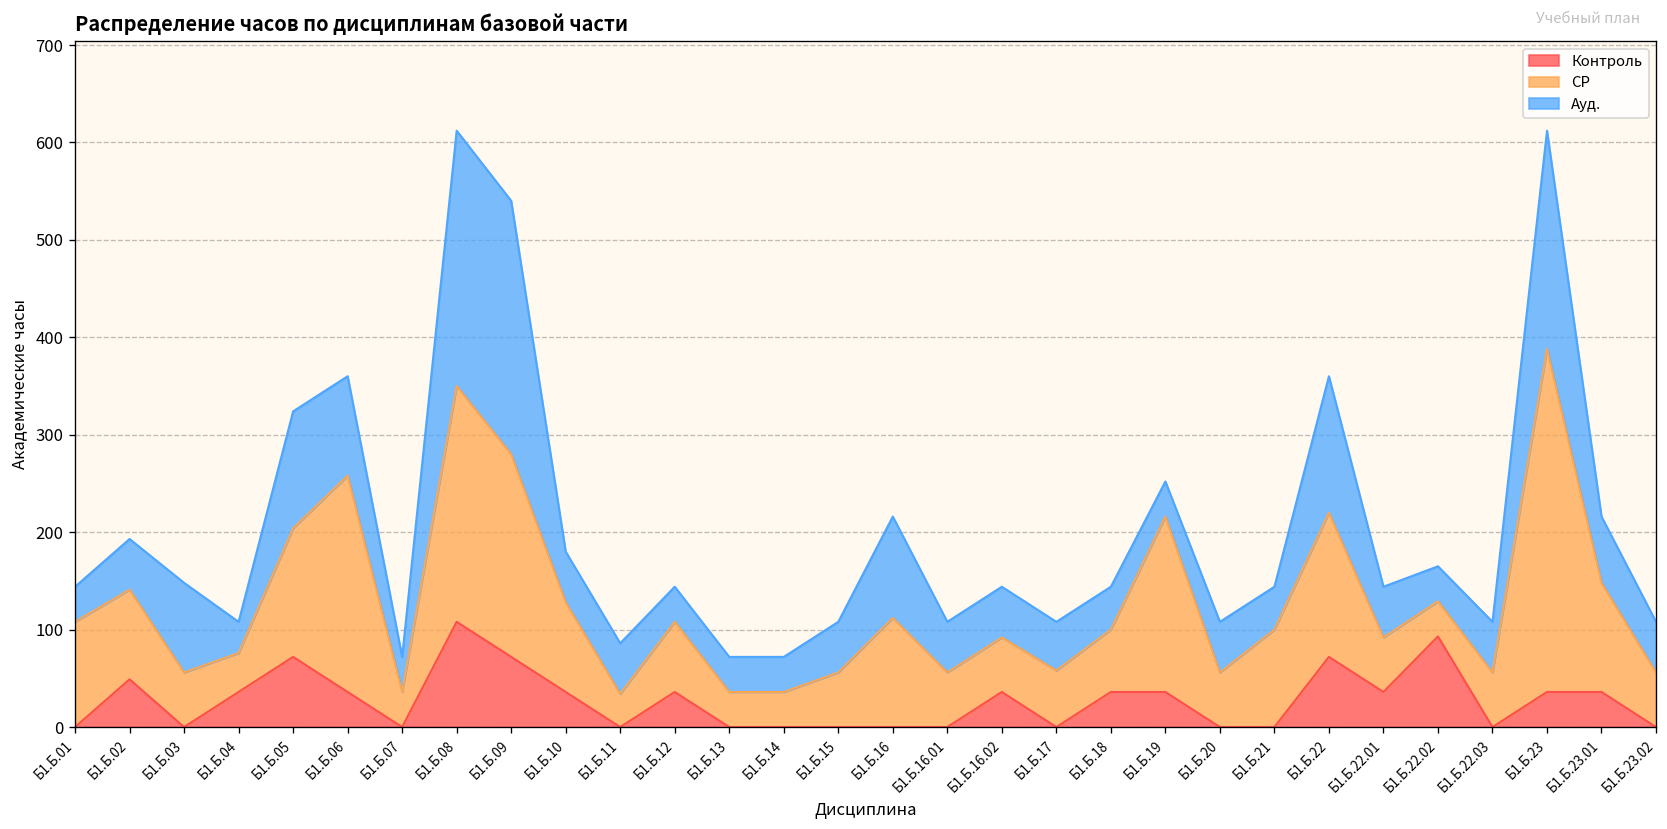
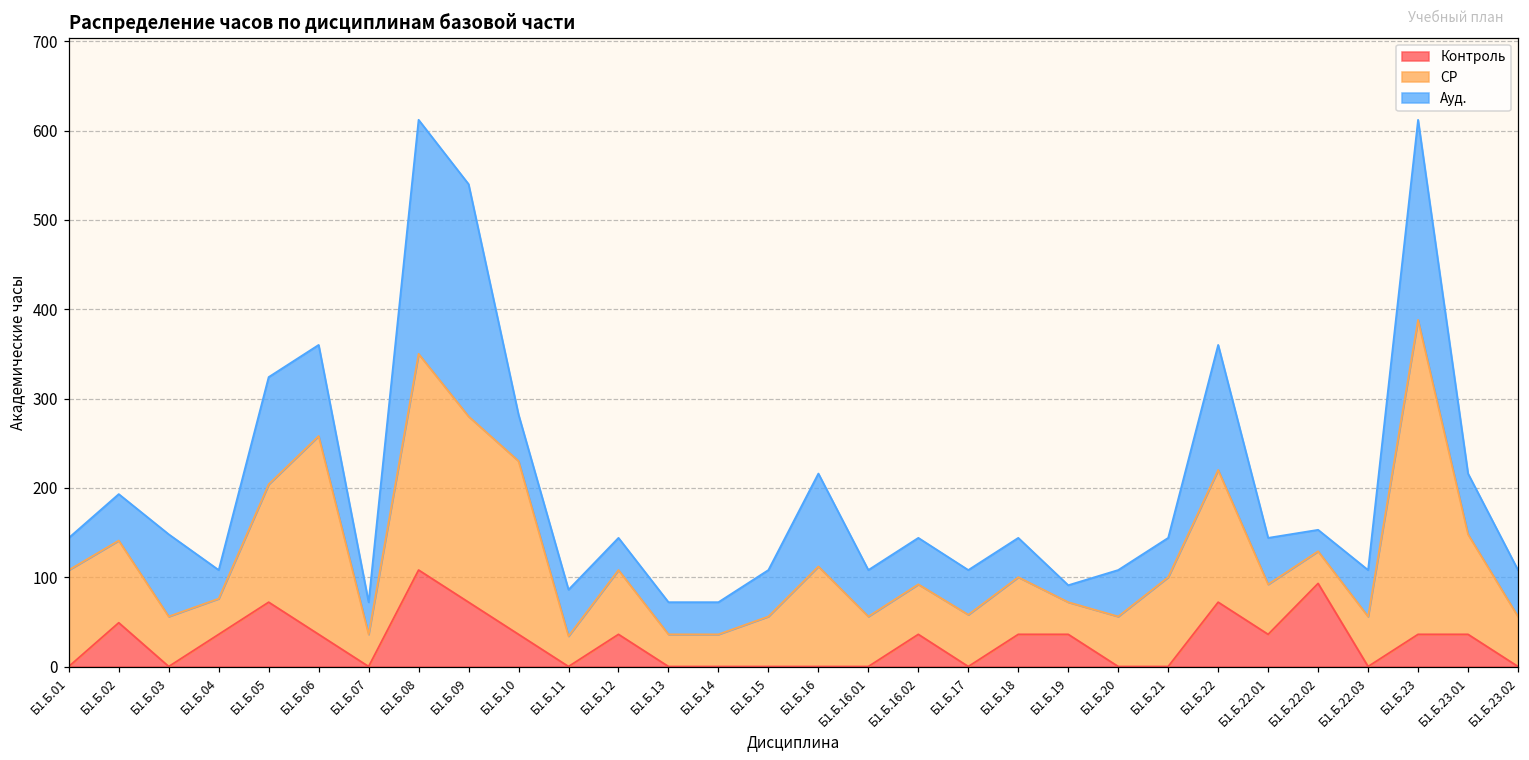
СР, Б1.Б.10: 90 -> 190
СР, Б1.Б.19: 180 -> 40
Ауд., Б1.Б.19: 40 -> 20
Ауд., Б1.Б.22.02: 40 -> 20
